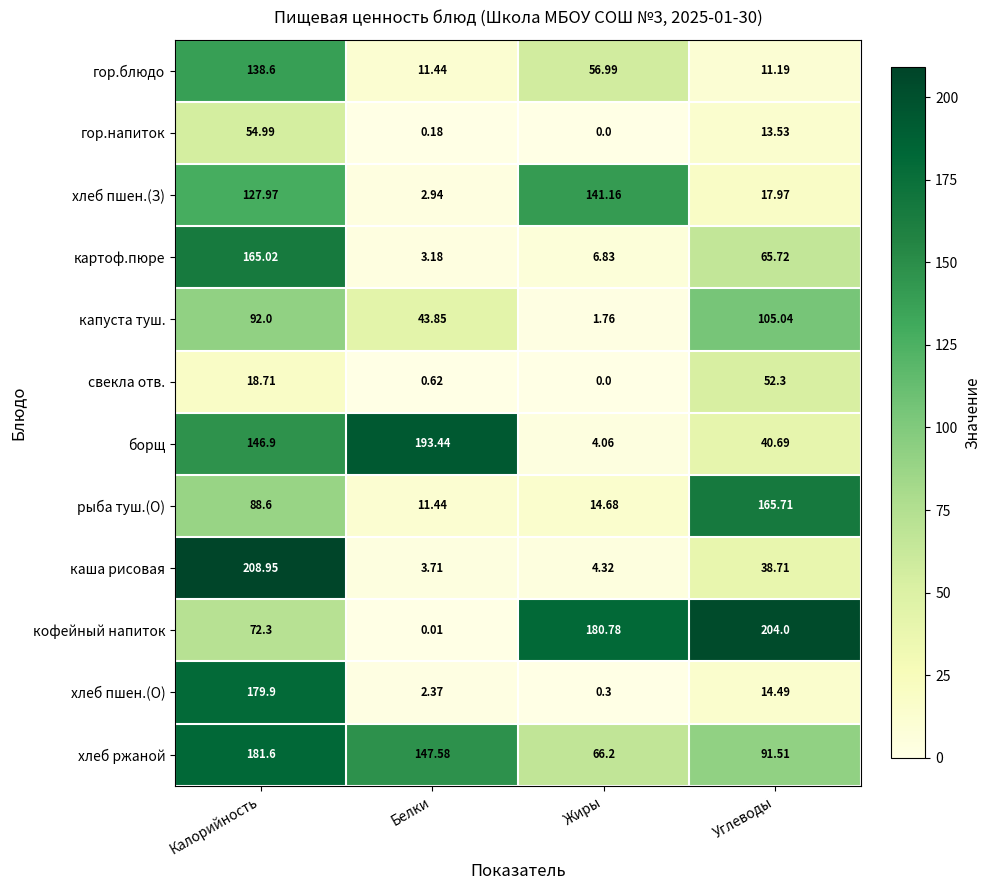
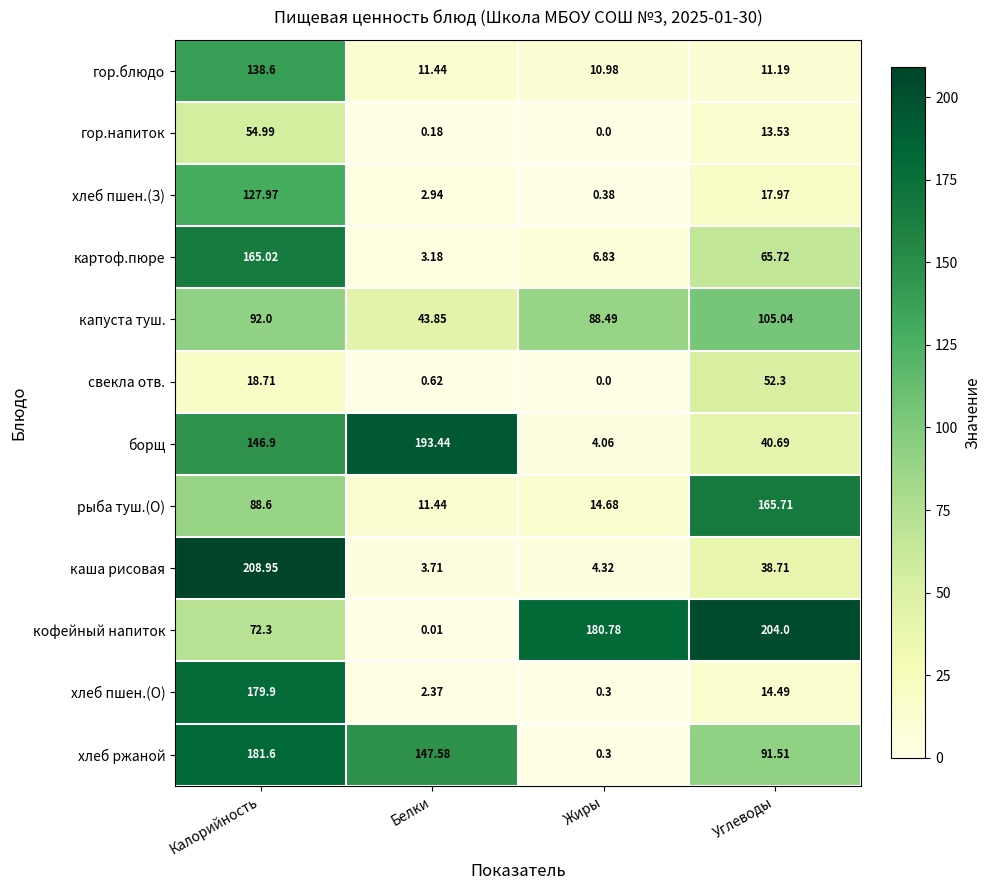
гор.блюдо, Жиры: 56.99 -> 10.98
хлеб пшен.(З), Жиры: 141.16 -> 0.38
капуста туш., Жиры: 1.76 -> 88.49
хлеб ржаной, Жиры: 66.2 -> 0.3
